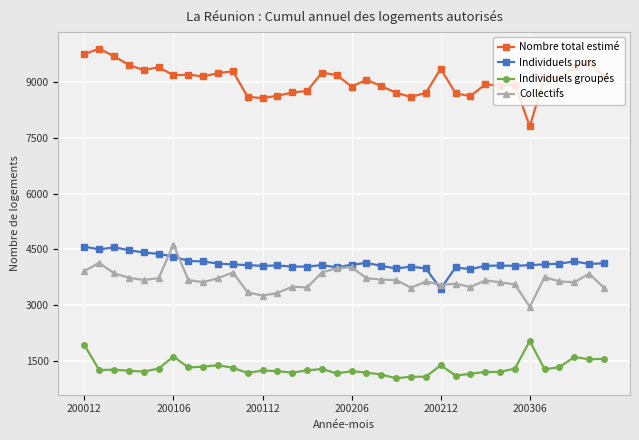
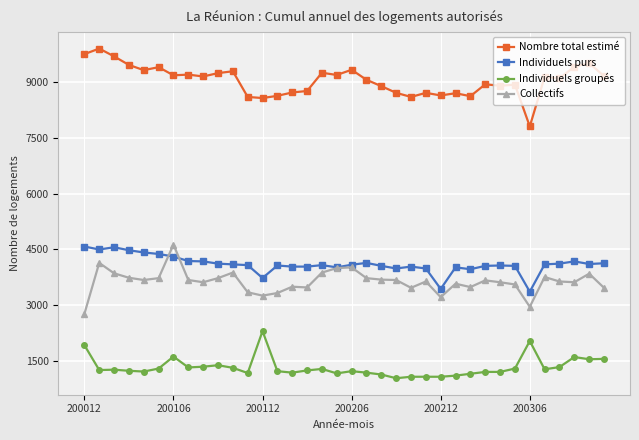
Collectifs, 200012: 3900 -> 2800
Individuels purs, 200112: 4100 -> 3700
Individuels groupés, 200112: 1300 -> 2300
Nombre total estimé, 200206: 8900 -> 9300
Nombre total estimé, 200212: 9400 -> 8600
Individuels groupés, 200212: 1400 -> 1100
Collectifs, 200212: 3600 -> 3200
Individuels purs, 200306: 4100 -> 3400
